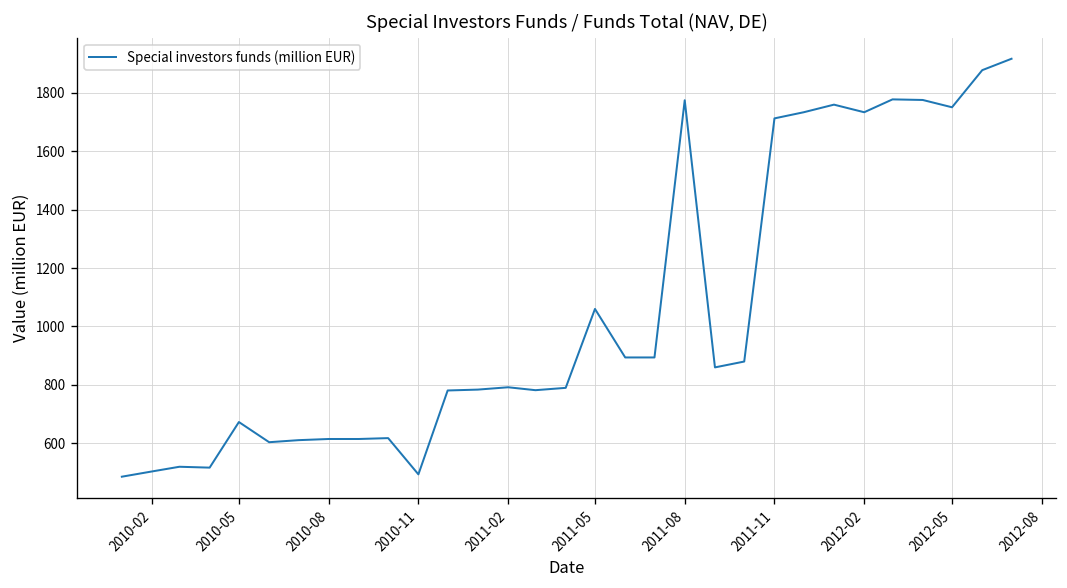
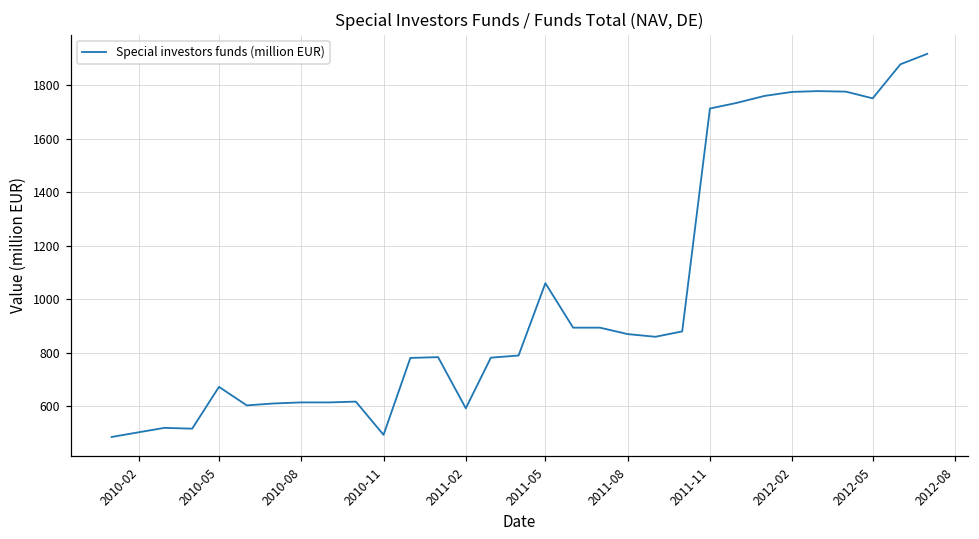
2011-02: 790 -> 590
2011-08: 1770 -> 870
2012-02: 1730 -> 1770
